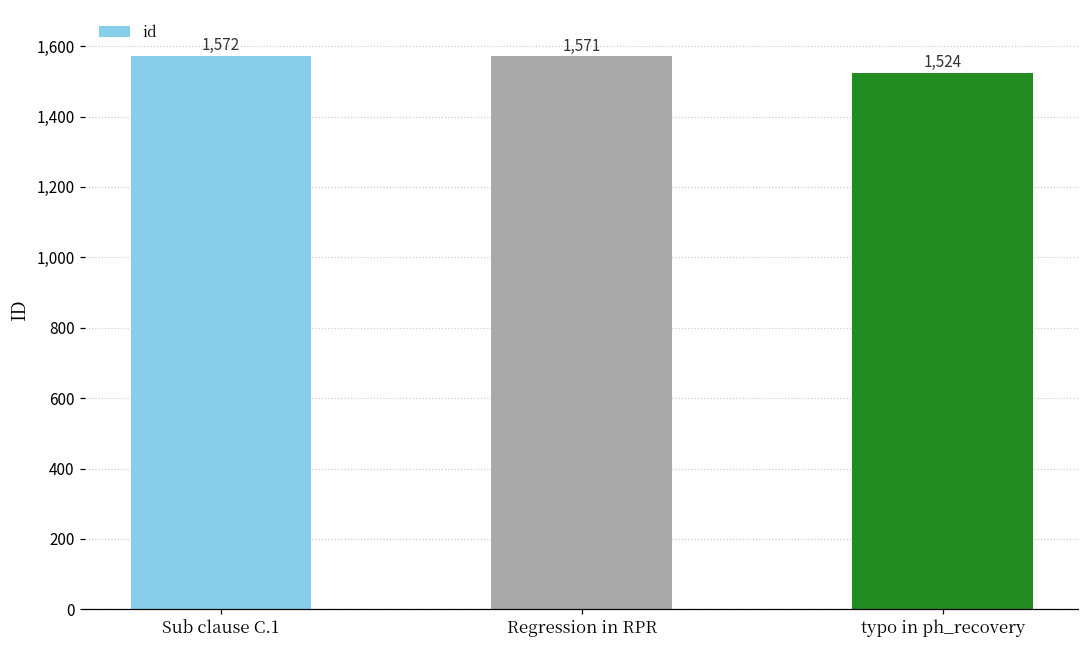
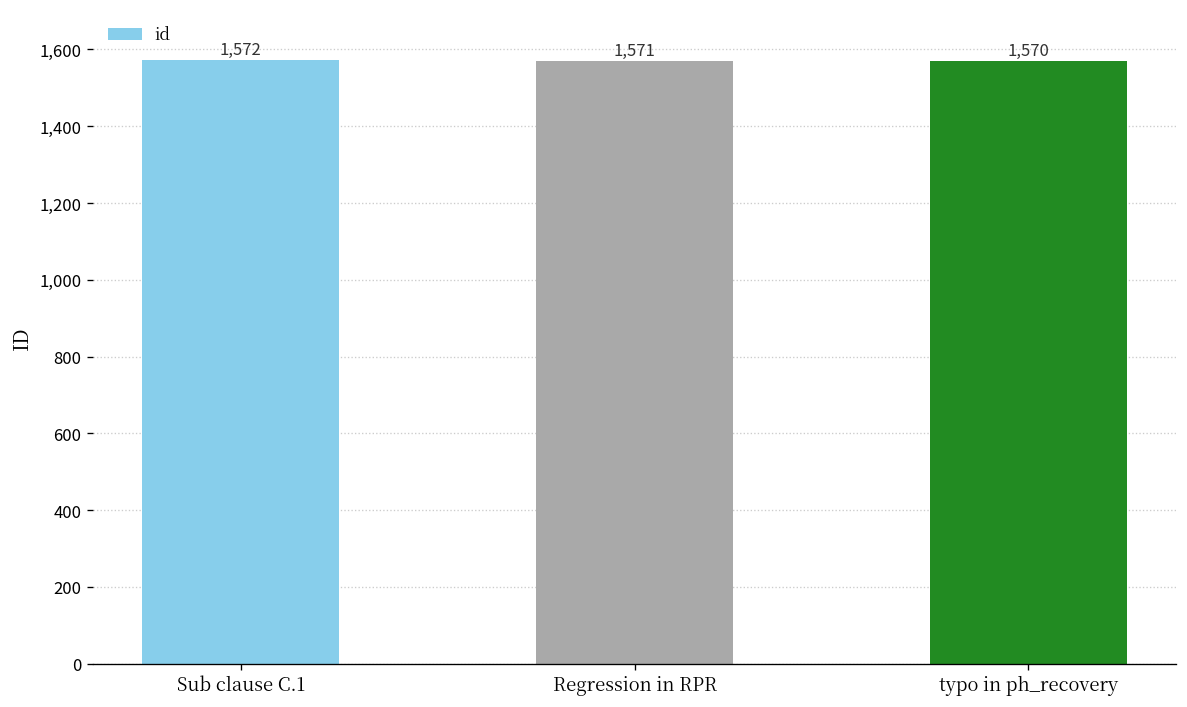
typo in ph_recovery: 1,524 -> 1,570
